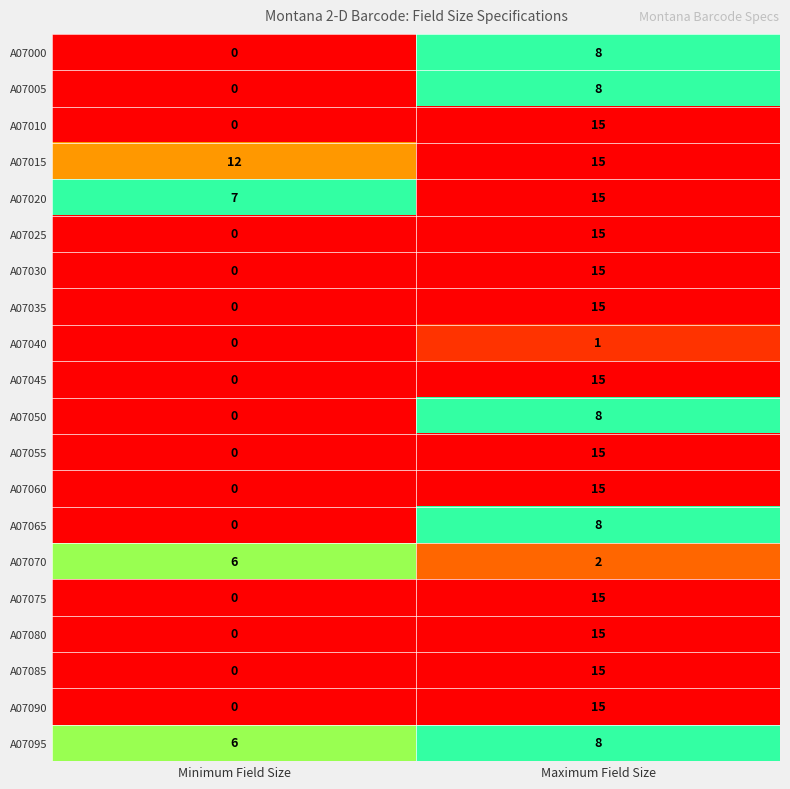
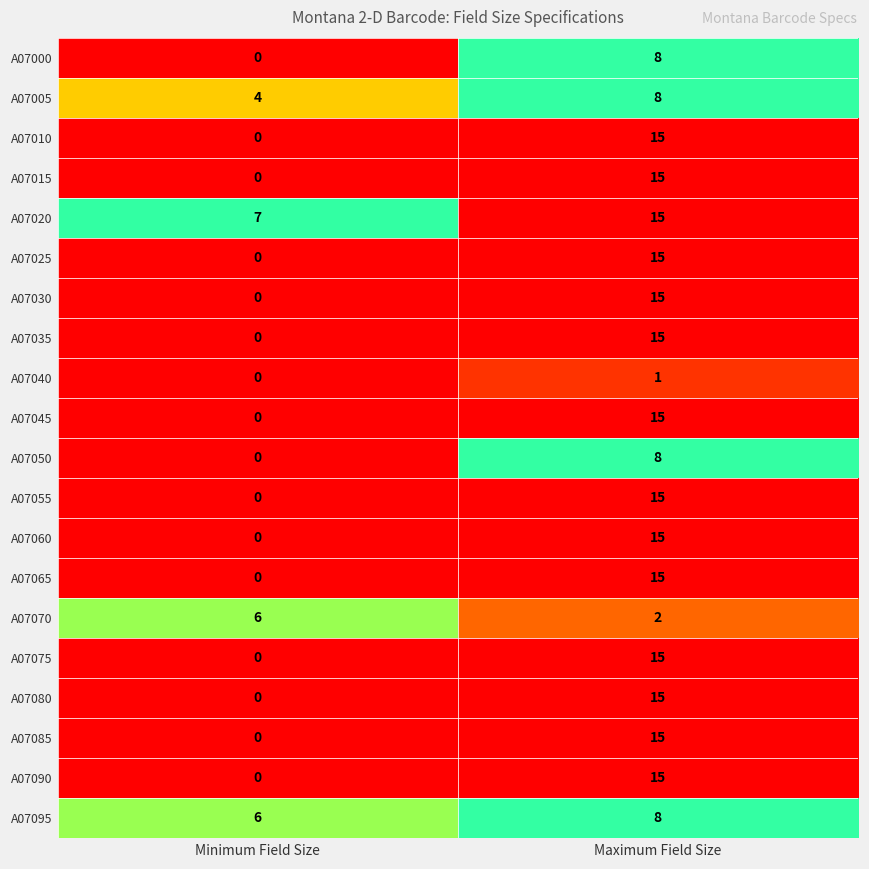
A07005, Minimum Field Size: 0 -> 4
A07015, Minimum Field Size: 12 -> 0
A07065, Maximum Field Size: 8 -> 15
